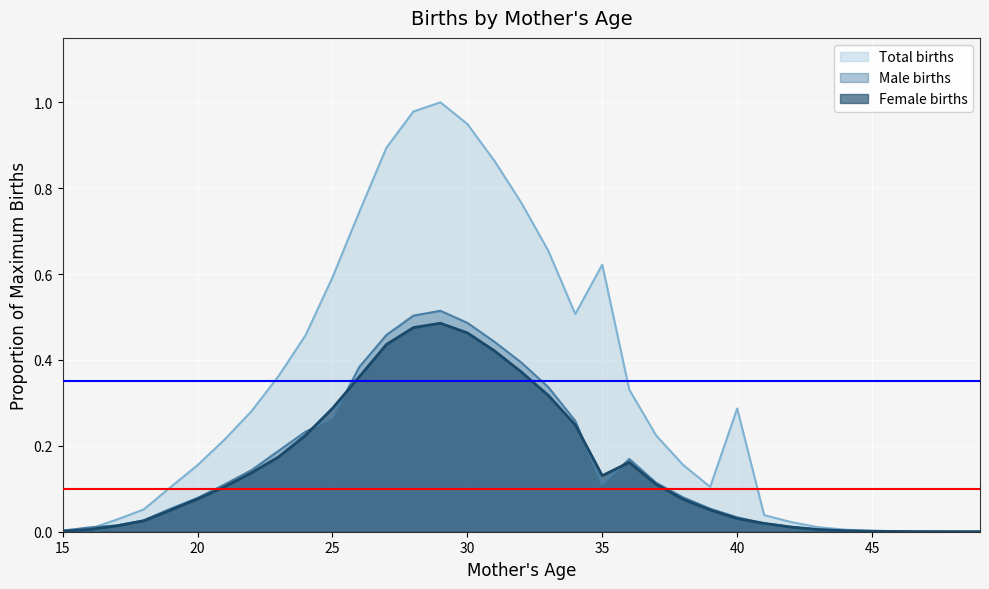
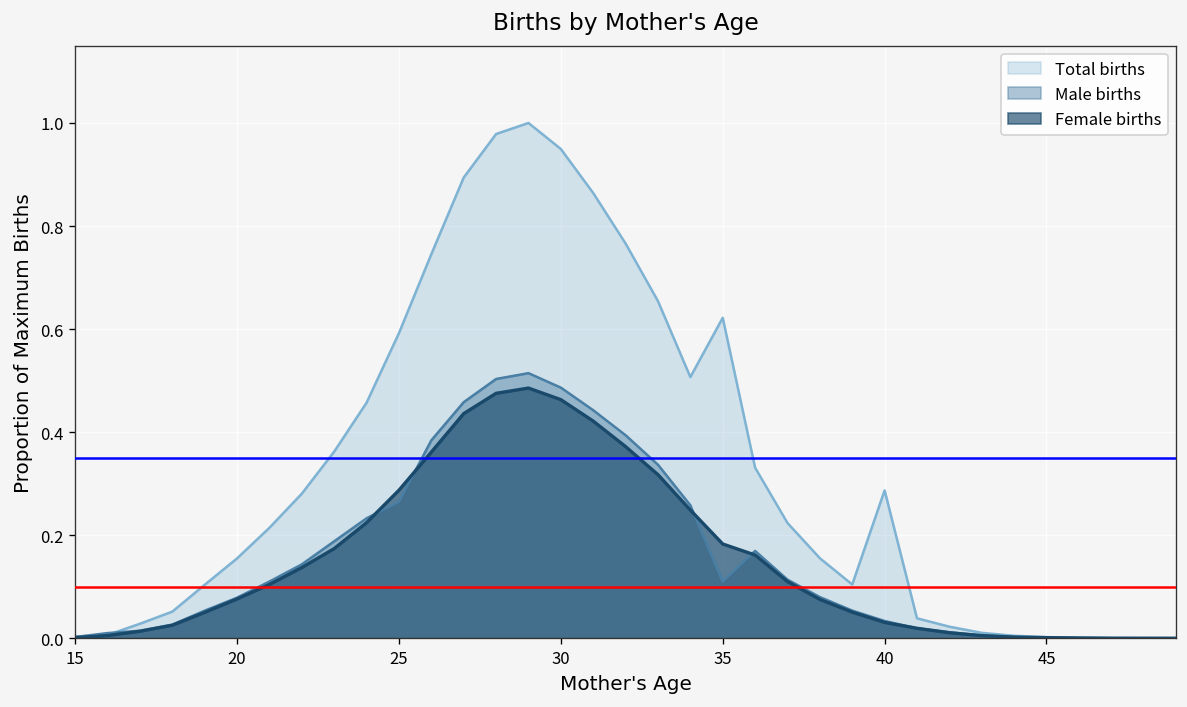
Female births, 35: 0.13 -> 0.18
